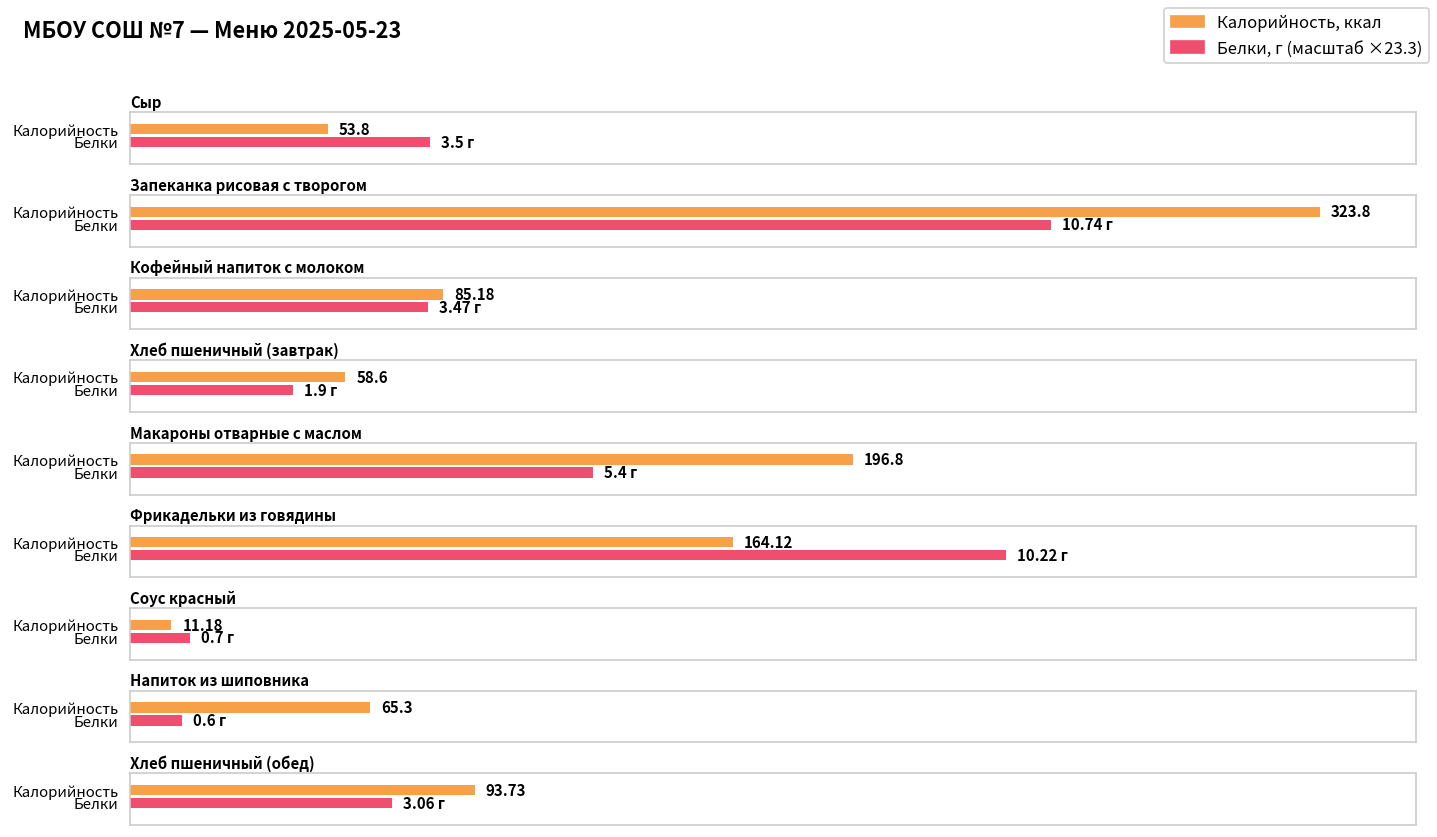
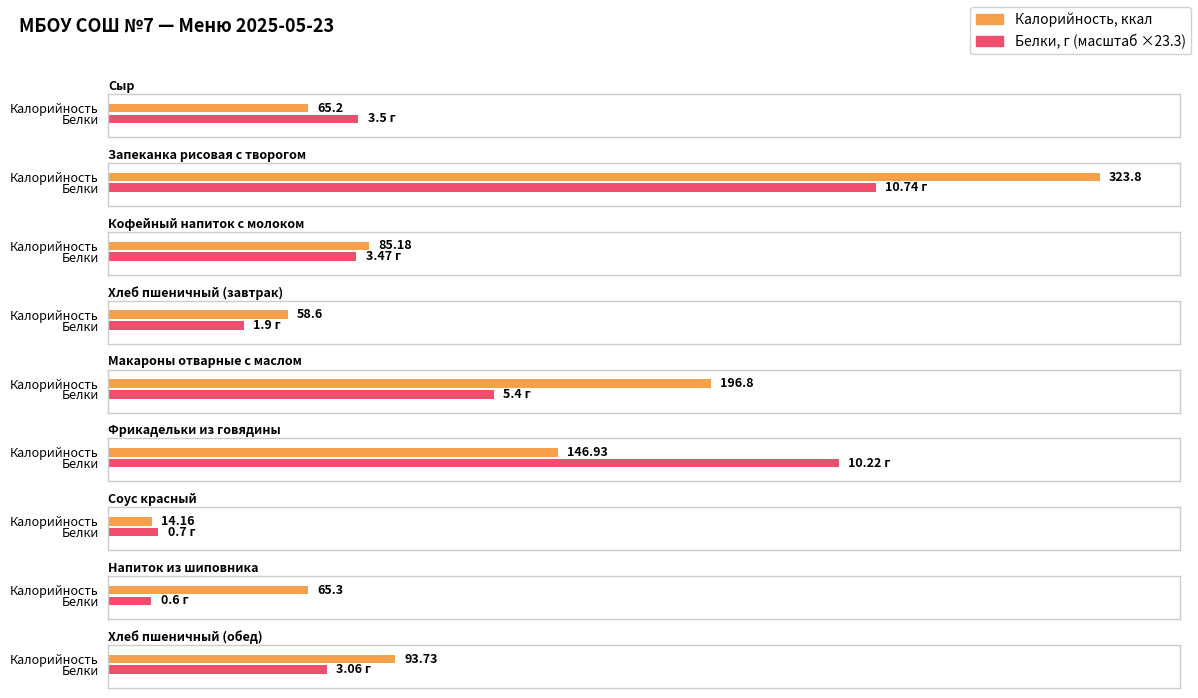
Сыр, Калорийность: 53.8 -> 65.2
Фрикадельки из говядины, Калорийность: 164.12 -> 146.93
Соус красный, Калорийность: 11.18 -> 14.16
